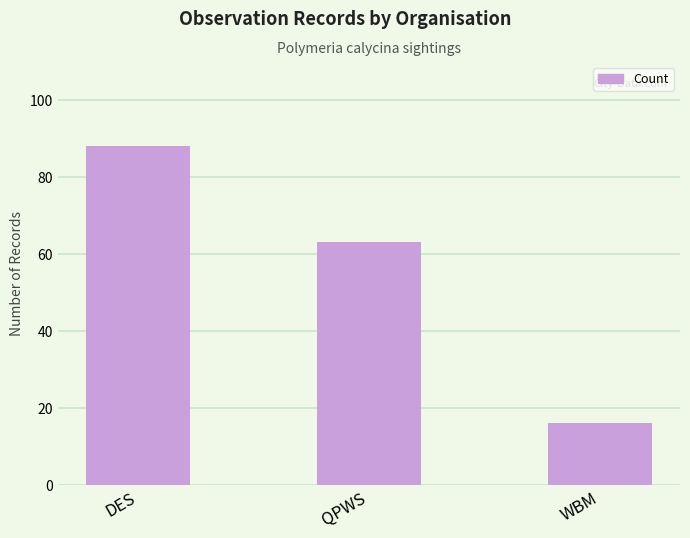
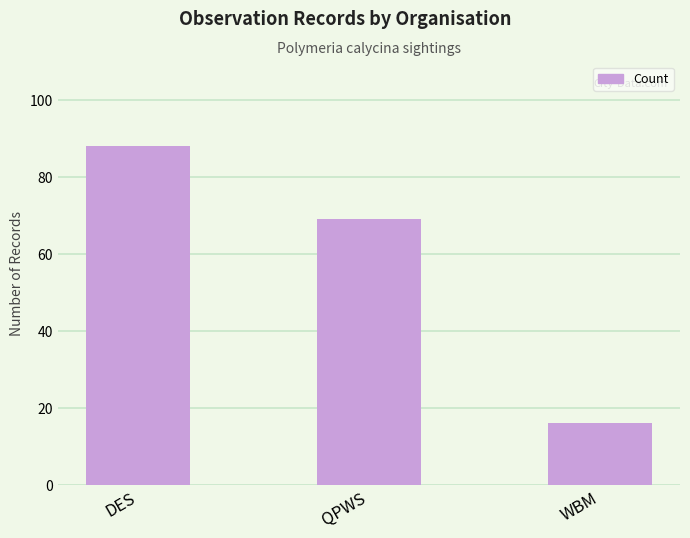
QPWS: 63 -> 69
